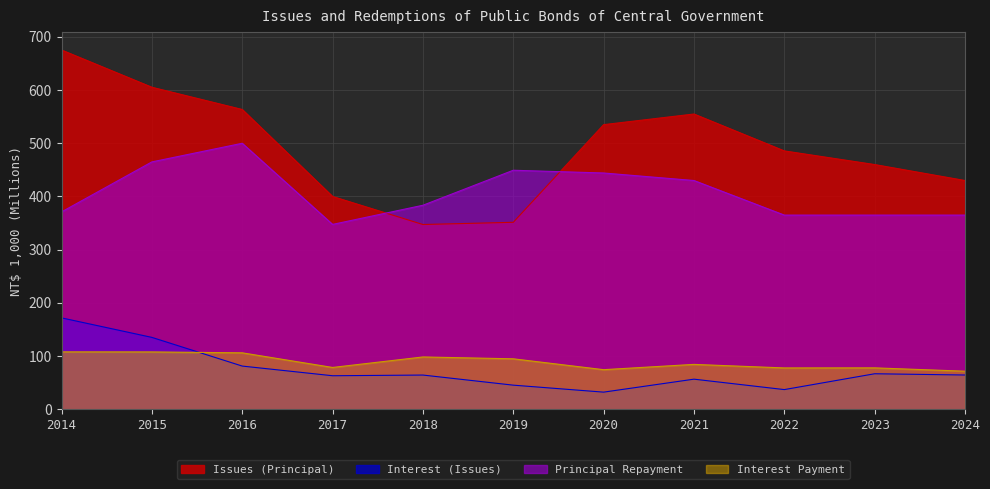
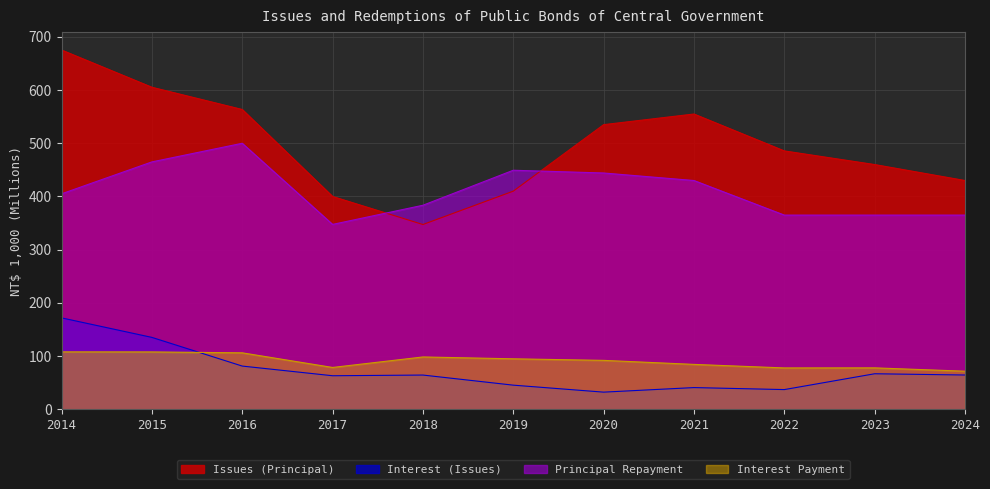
Principal Repayment, 2014: 370 -> 410
Issues (Principal), 2019: 350 -> 410
Interest Payment, 2020: 70 -> 90
Interest (Issues), 2021: 60 -> 40
